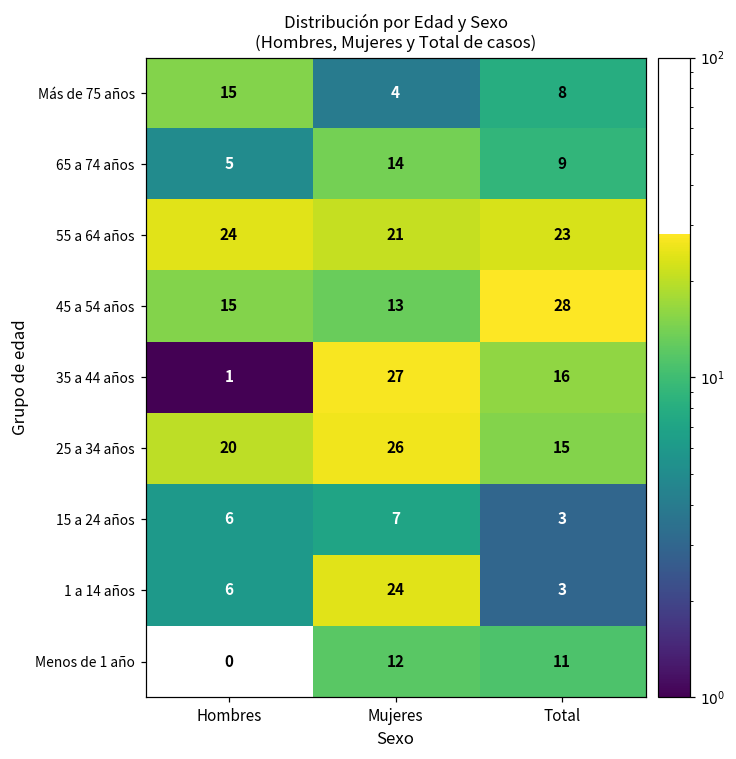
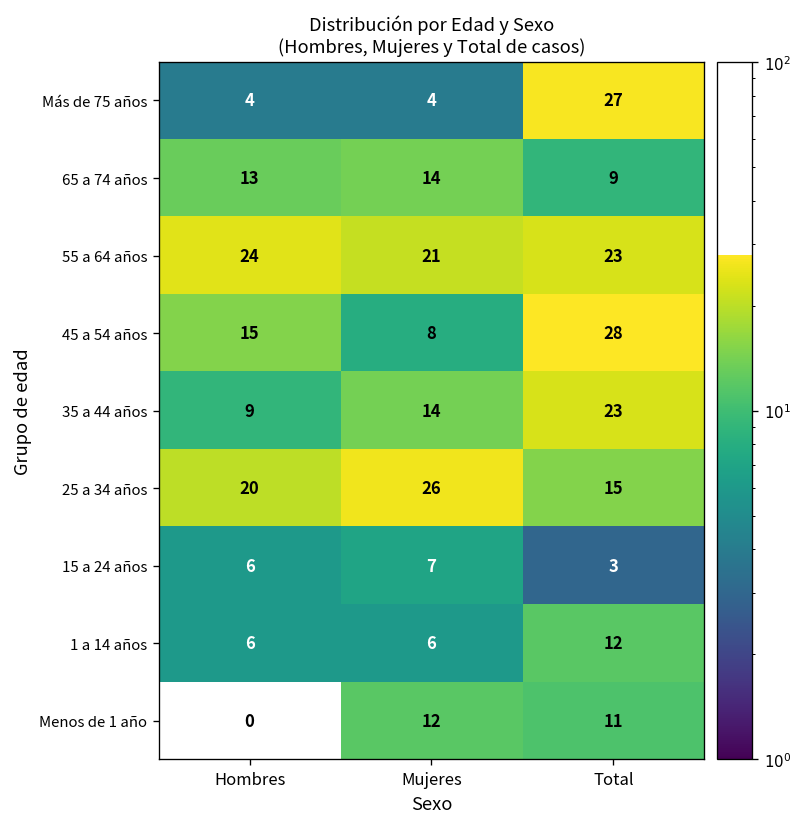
Más de 75 años, Hombres: 15 -> 4
Más de 75 años, Total: 8 -> 27
65 a 74 años, Hombres: 5 -> 13
45 a 54 años, Mujeres: 13 -> 8
35 a 44 años, Hombres: 1 -> 9
35 a 44 años, Mujeres: 27 -> 14
35 a 44 años, Total: 16 -> 23
1 a 14 años, Mujeres: 24 -> 6
1 a 14 años, Total: 3 -> 12
